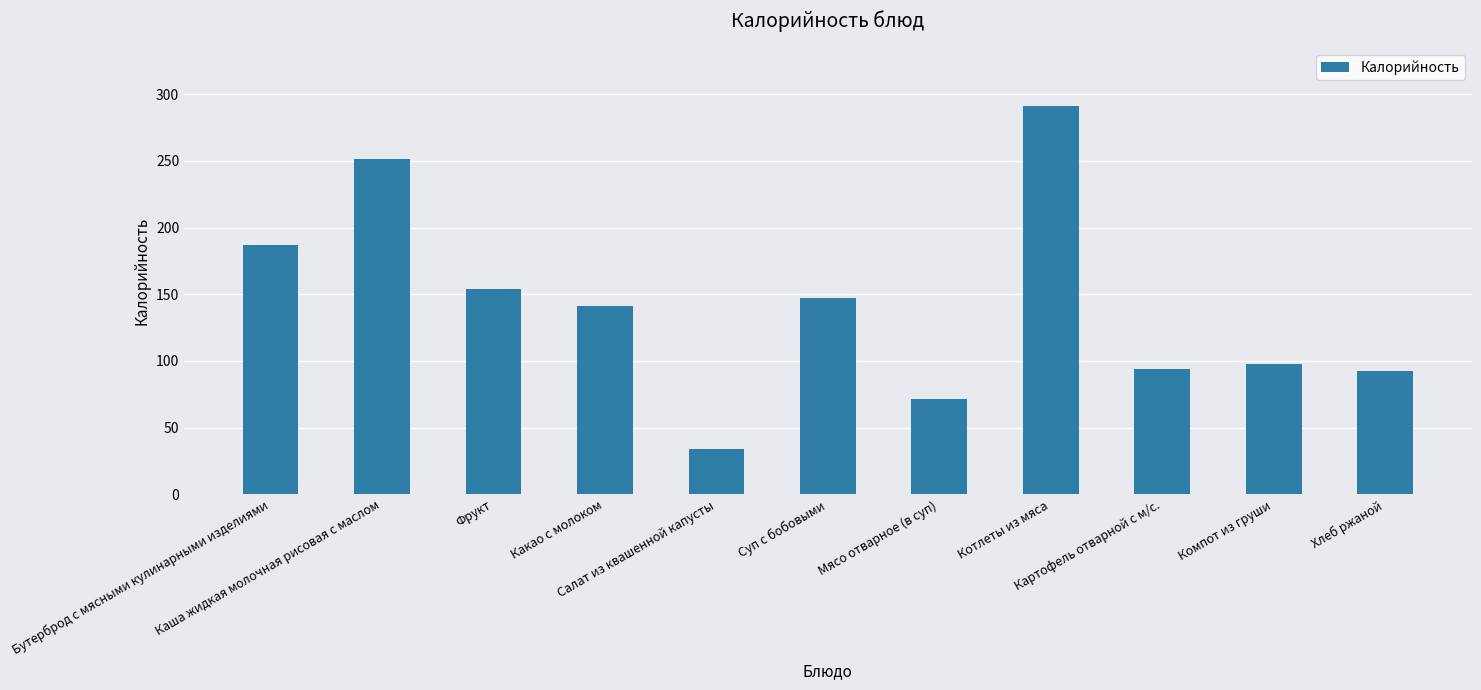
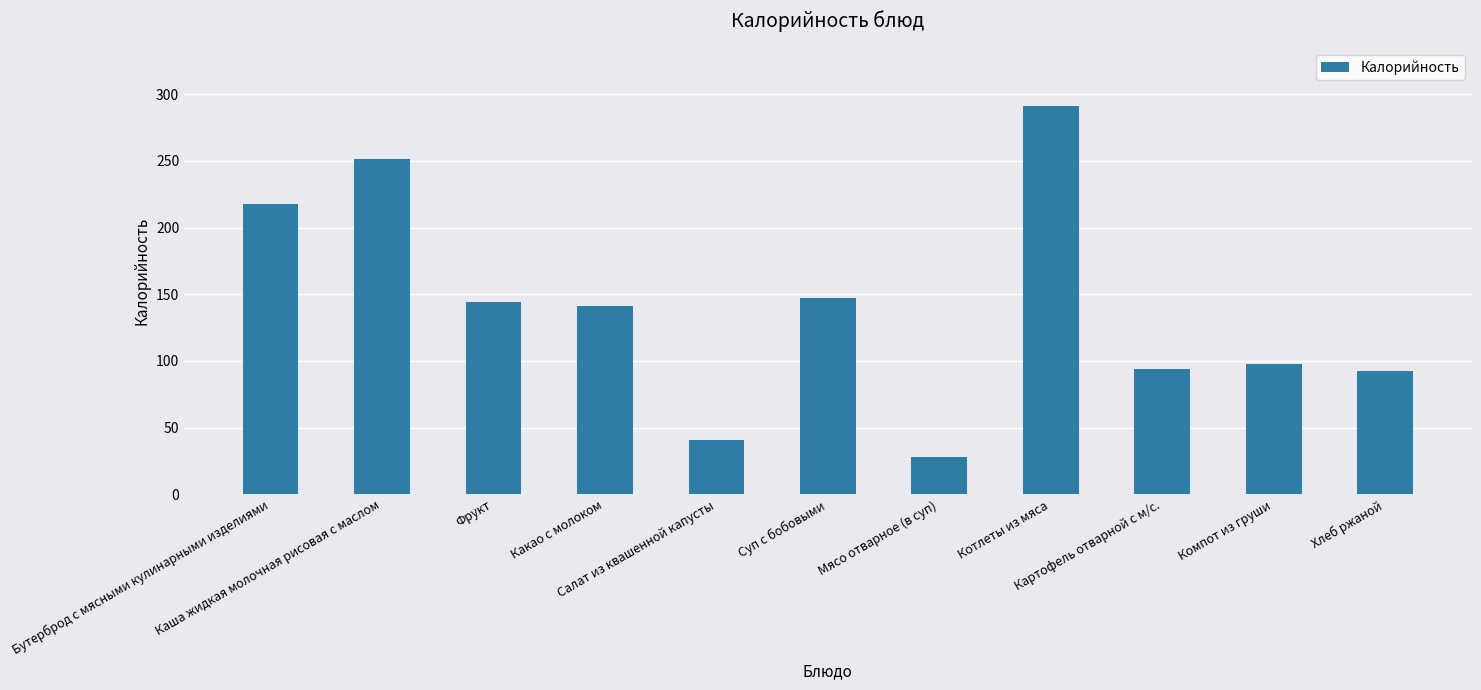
Бутерброд с мясными кулинарными изделиями: 187 -> 218
Фрукт: 154 -> 144
Салат из квашенной капусты: 34 -> 41
Мясо отварное (в суп): 72 -> 28
